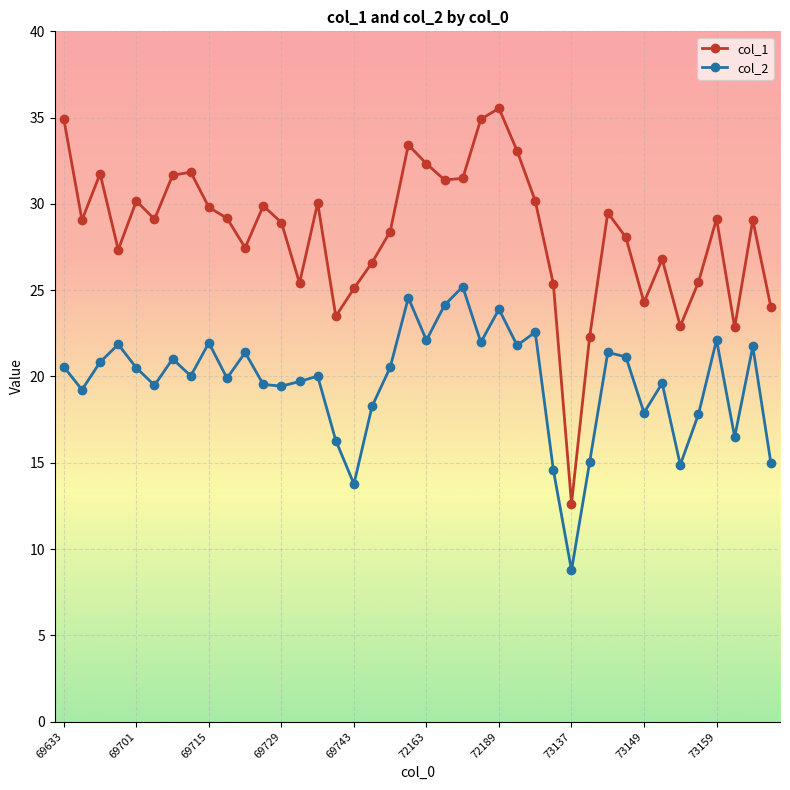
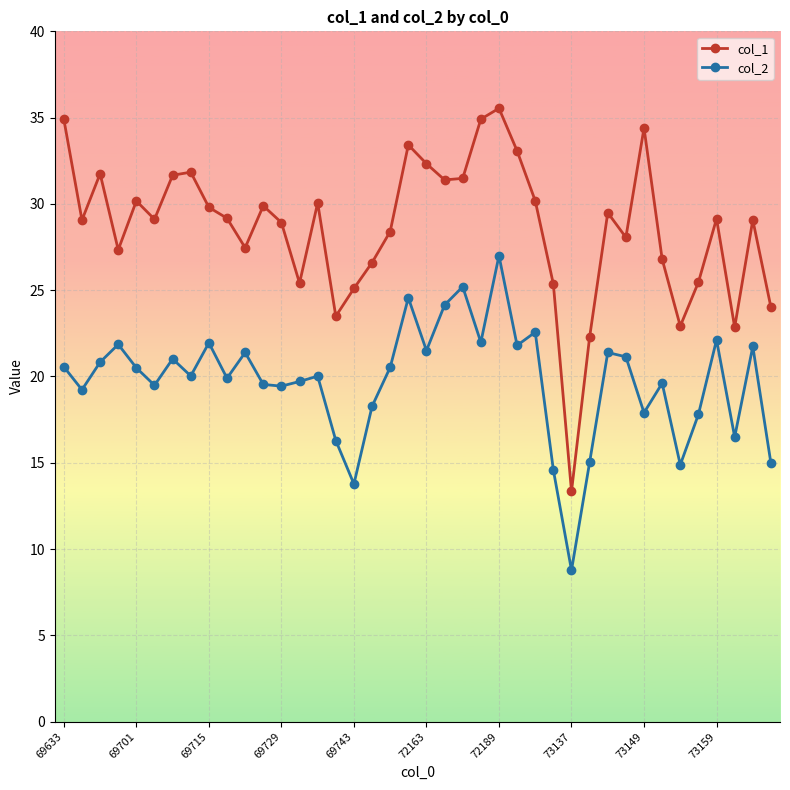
col_2, 72163: 22.1 -> 21.5
col_2, 72189: 23.9 -> 27.0
col_1, 73137: 12.6 -> 13.3
col_1, 73149: 24.3 -> 34.4
